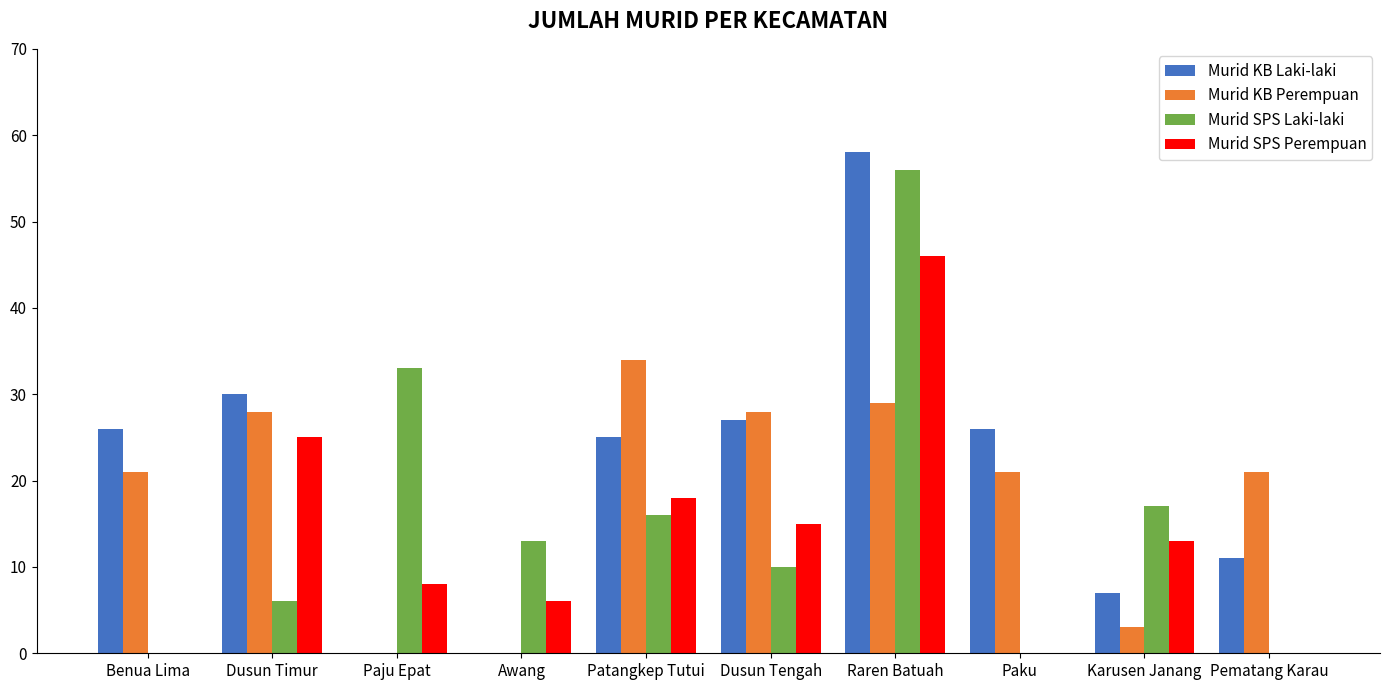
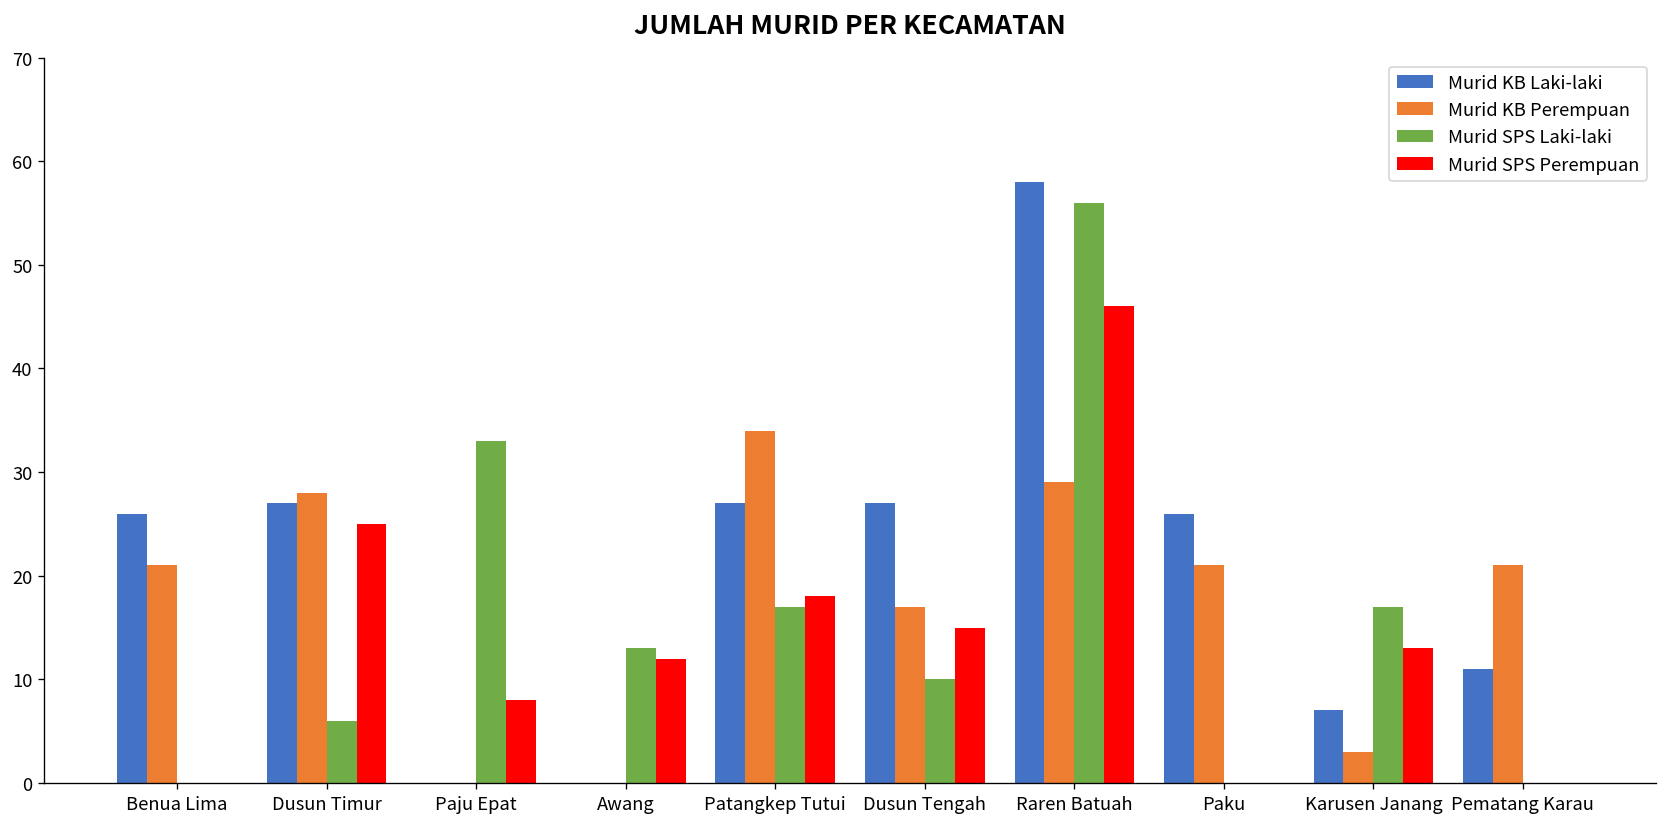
Murid KB Laki-laki, Dusun Timur: 30 -> 27
Murid SPS Perempuan, Awang: 6 -> 12
Murid KB Laki-laki, Patangkep Tutui: 25 -> 27
Murid SPS Laki-laki, Patangkep Tutui: 16 -> 17
Murid KB Perempuan, Dusun Tengah: 28 -> 17
